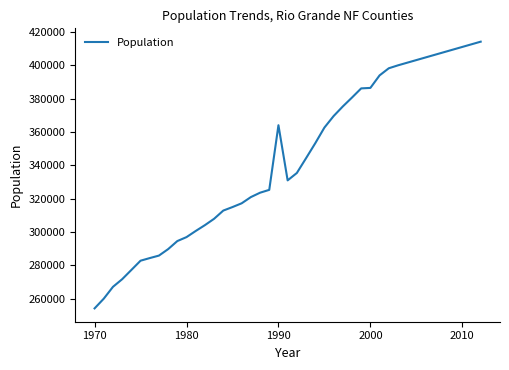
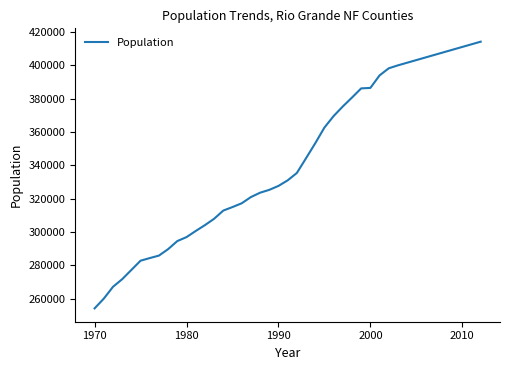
1990: 364000 -> 328000
